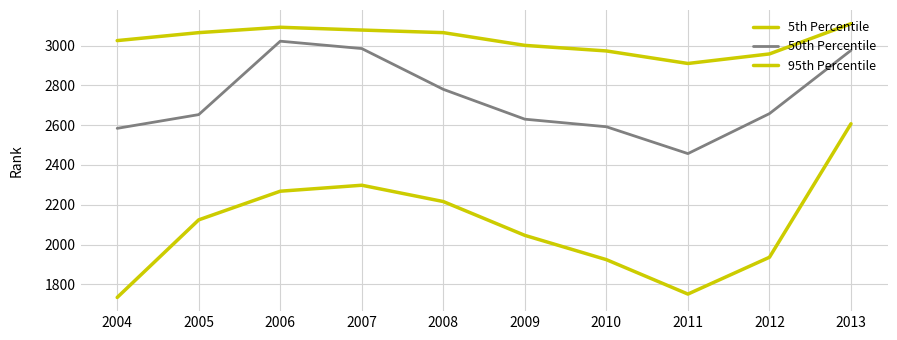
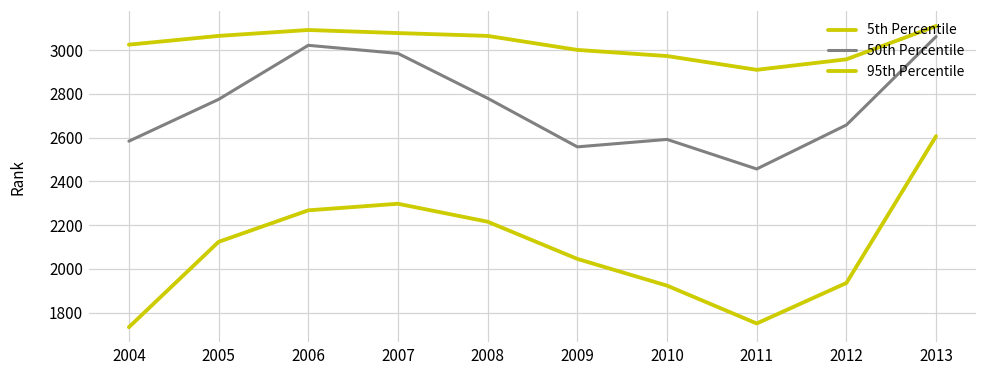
50th Percentile, 2005: 2650 -> 2780
50th Percentile, 2009: 2630 -> 2560
50th Percentile, 2013: 2980 -> 3060
